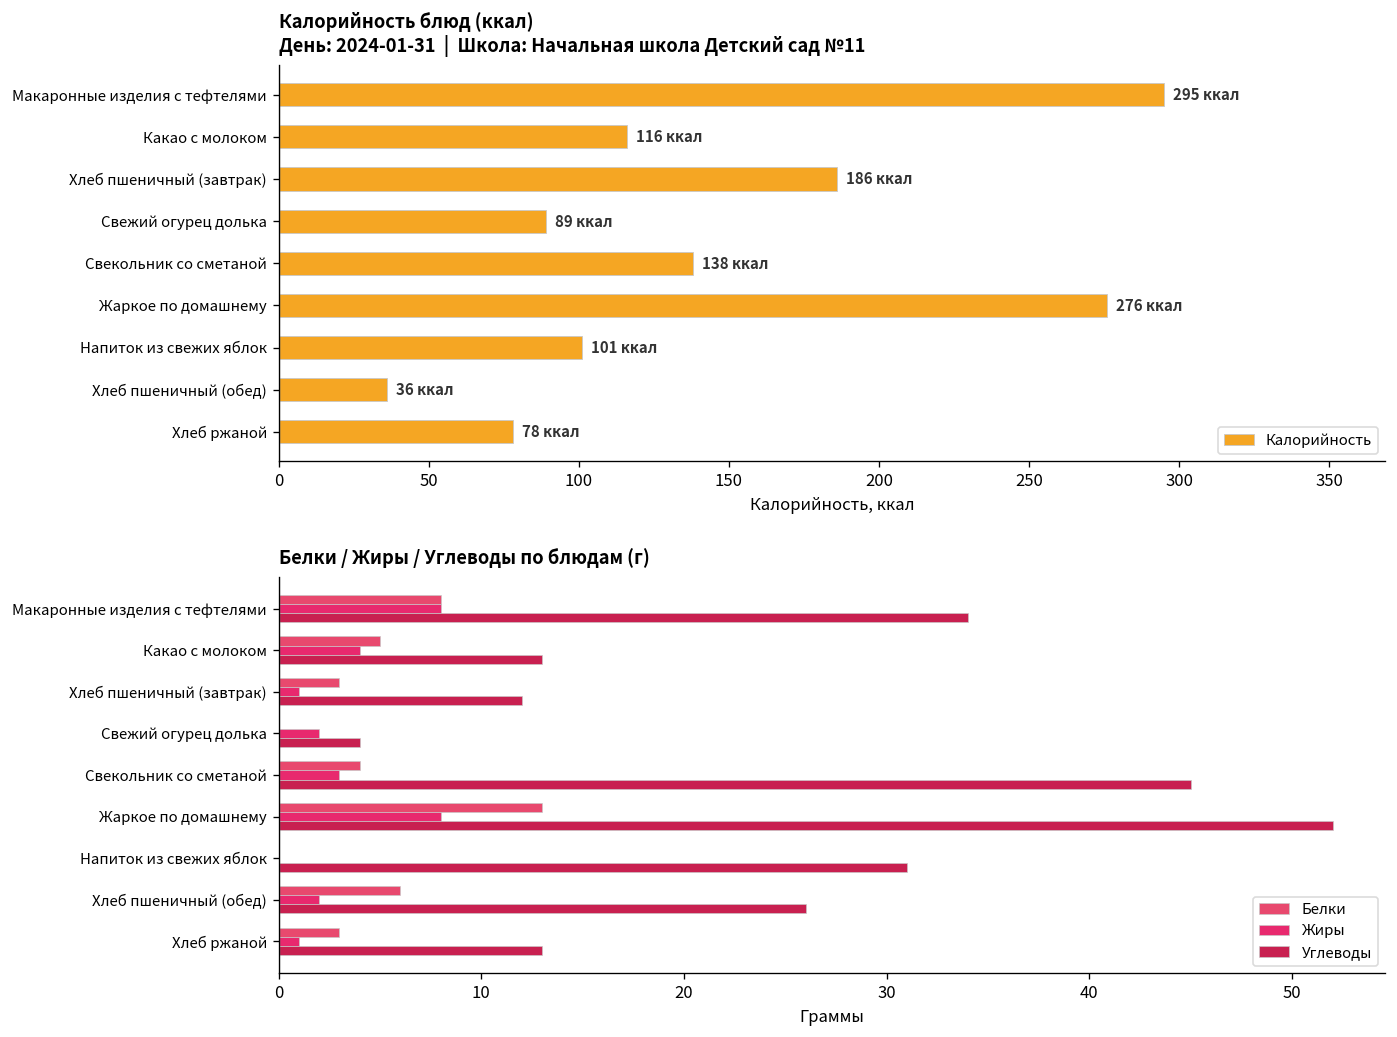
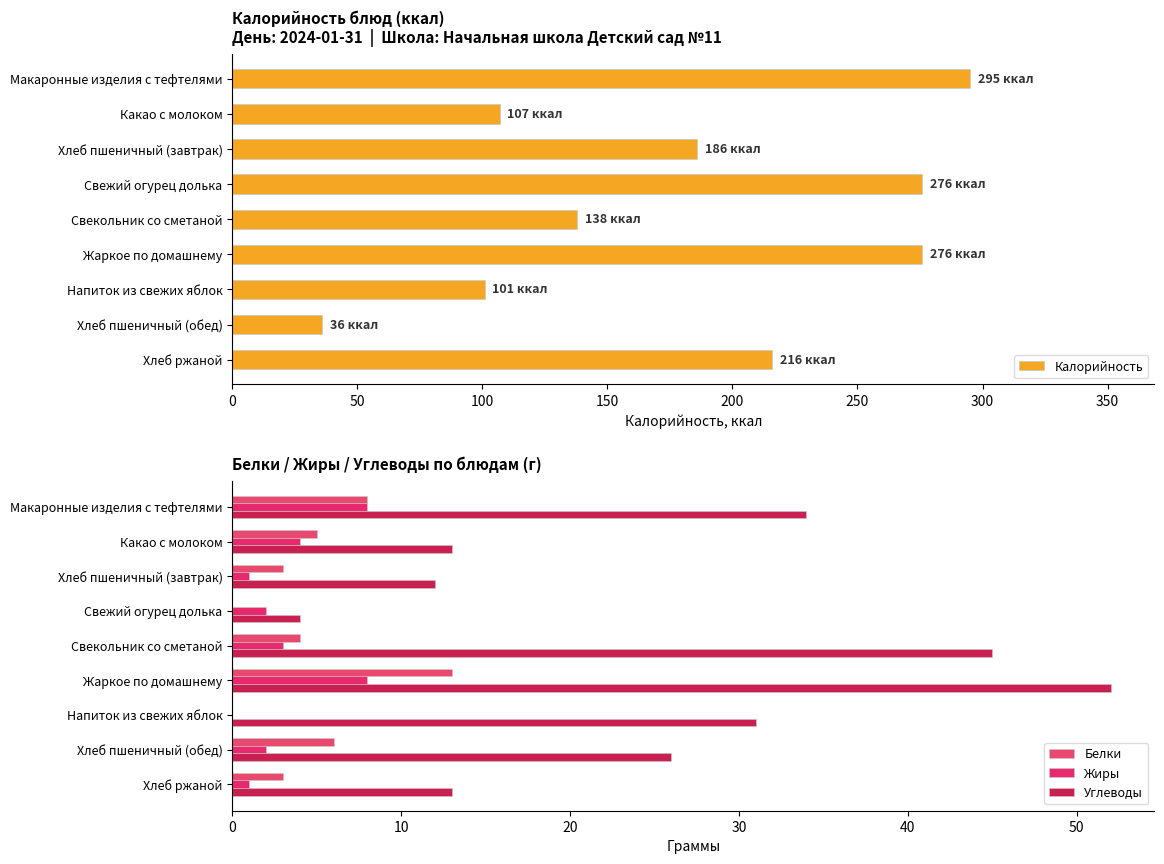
Калорийность блюд (ккал) День: 2024-01-31 | Школа: Начальная школа Детский сад №11, Какао с молоком: 116 -> 107
Калорийность блюд (ккал) День: 2024-01-31 | Школа: Начальная школа Детский сад №11, Свежий огурец долька: 89 -> 276
Калорийность блюд (ккал) День: 2024-01-31 | Школа: Начальная школа Детский сад №11, Хлеб ржаной: 78 -> 216
